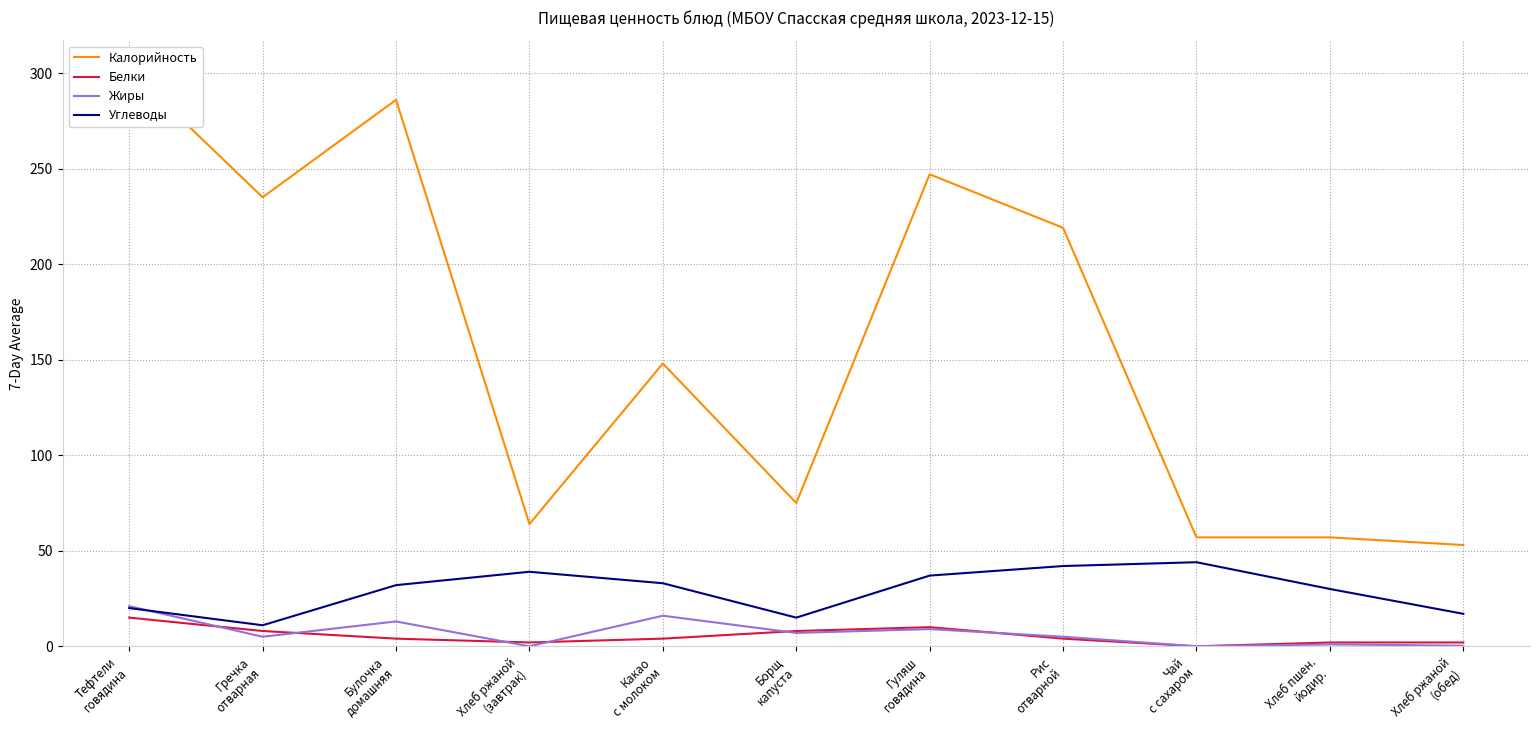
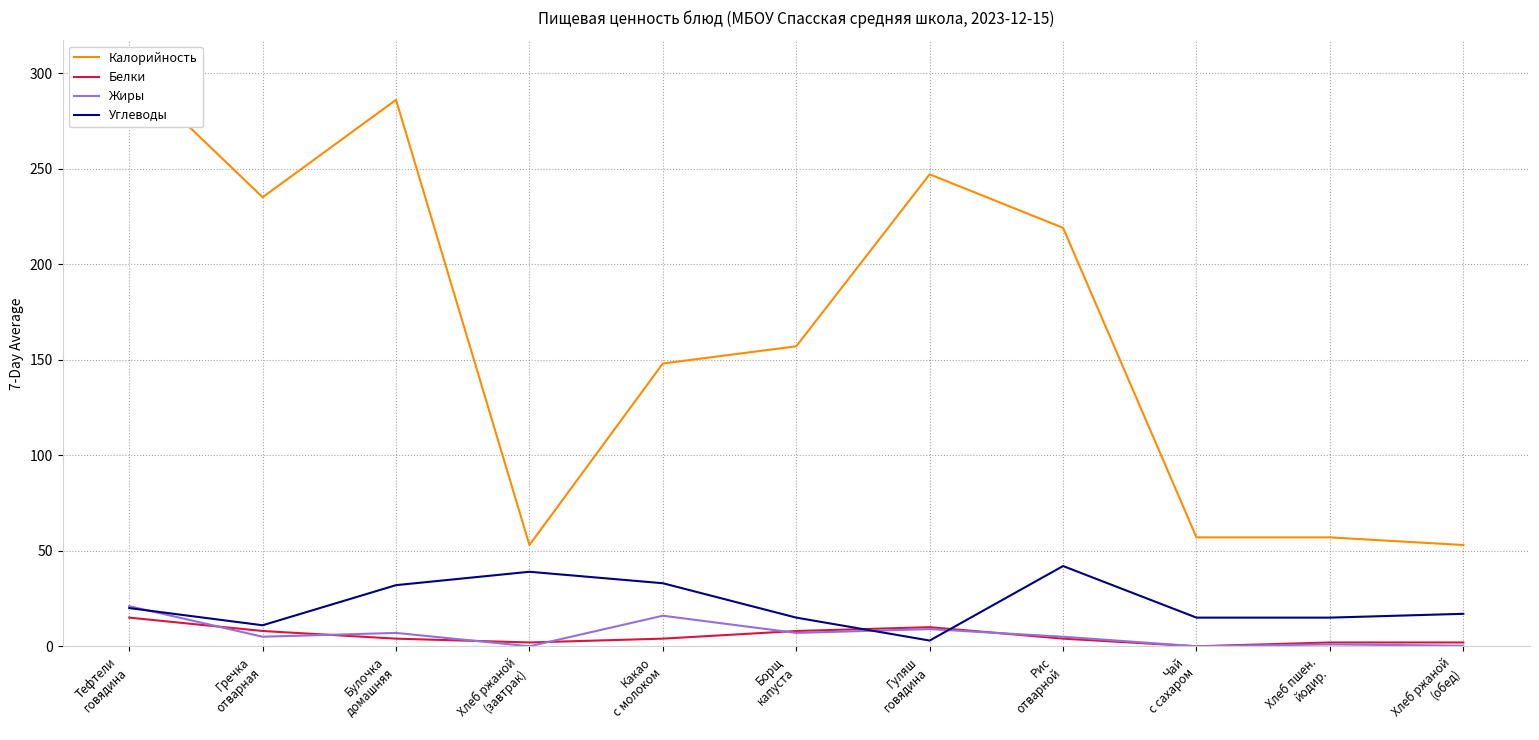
Жиры, Булочка домашняя: 13 -> 7
Калорийность, Хлеб ржаной (завтрак): 64 -> 53
Калорийность, Борщ капуста: 75 -> 157
Углеводы, Гуляш говядина: 37 -> 3
Углеводы, Чай с сахаром: 44 -> 15
Углеводы, Хлеб пшен. йодир.: 30 -> 15
